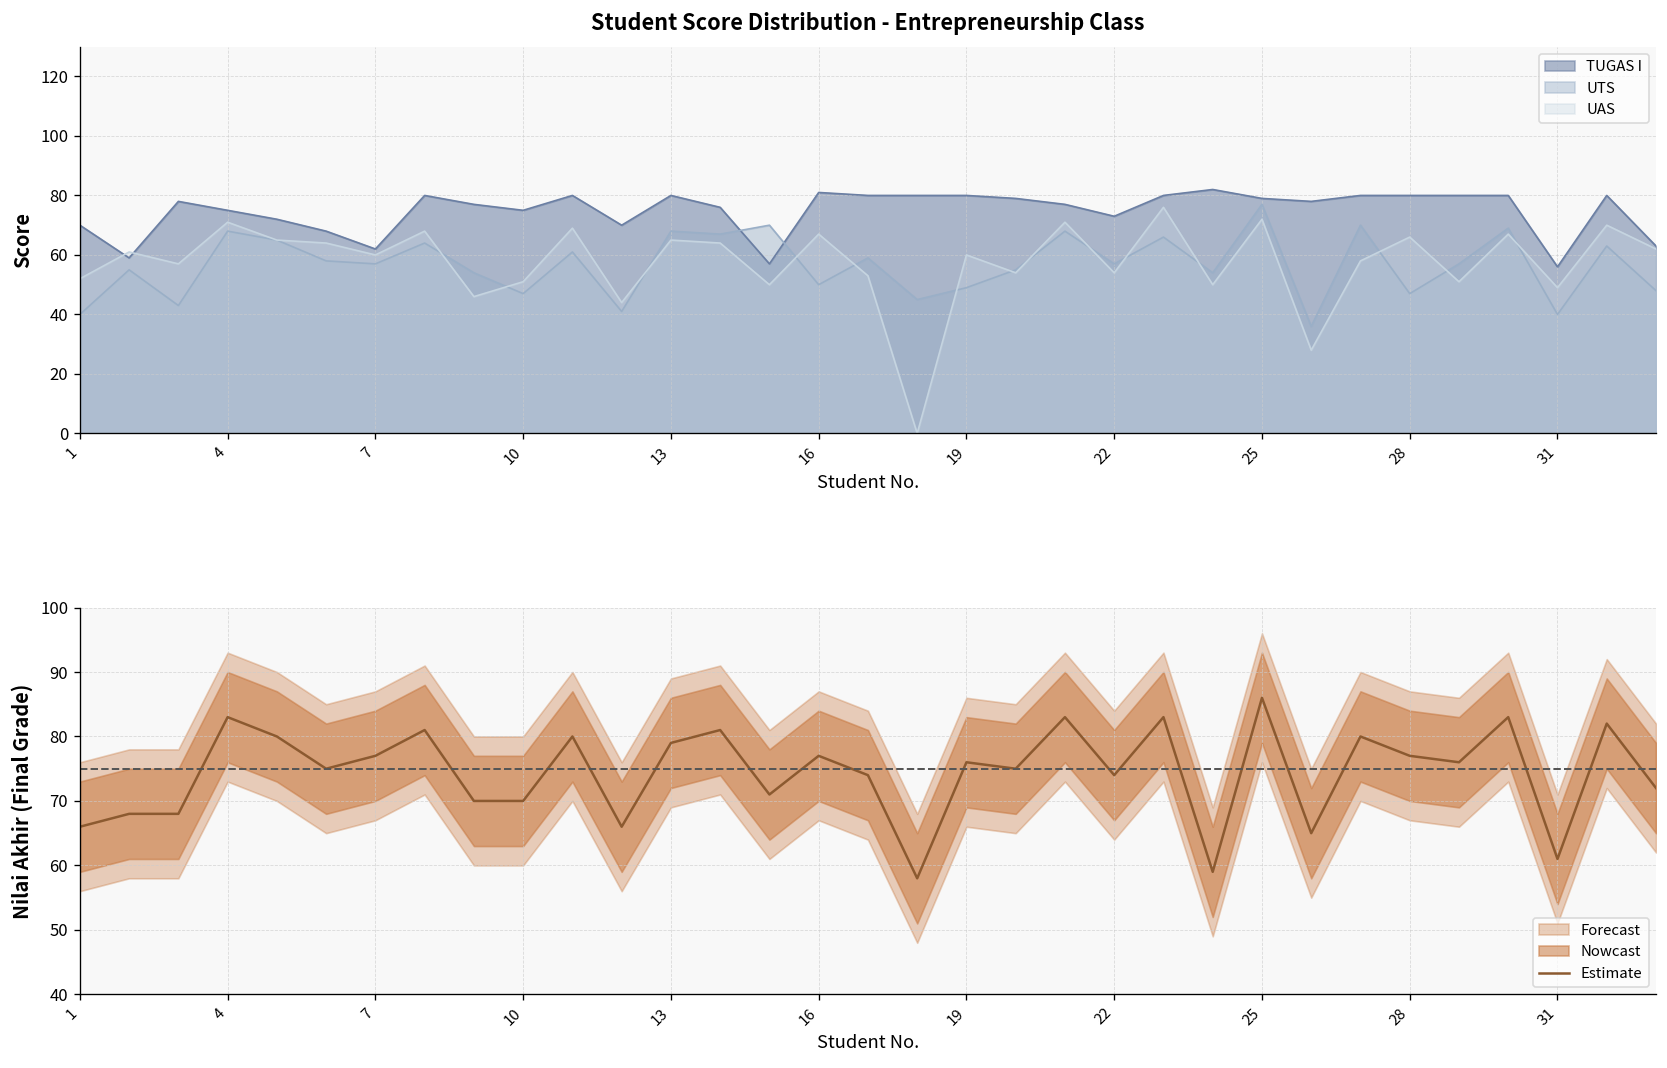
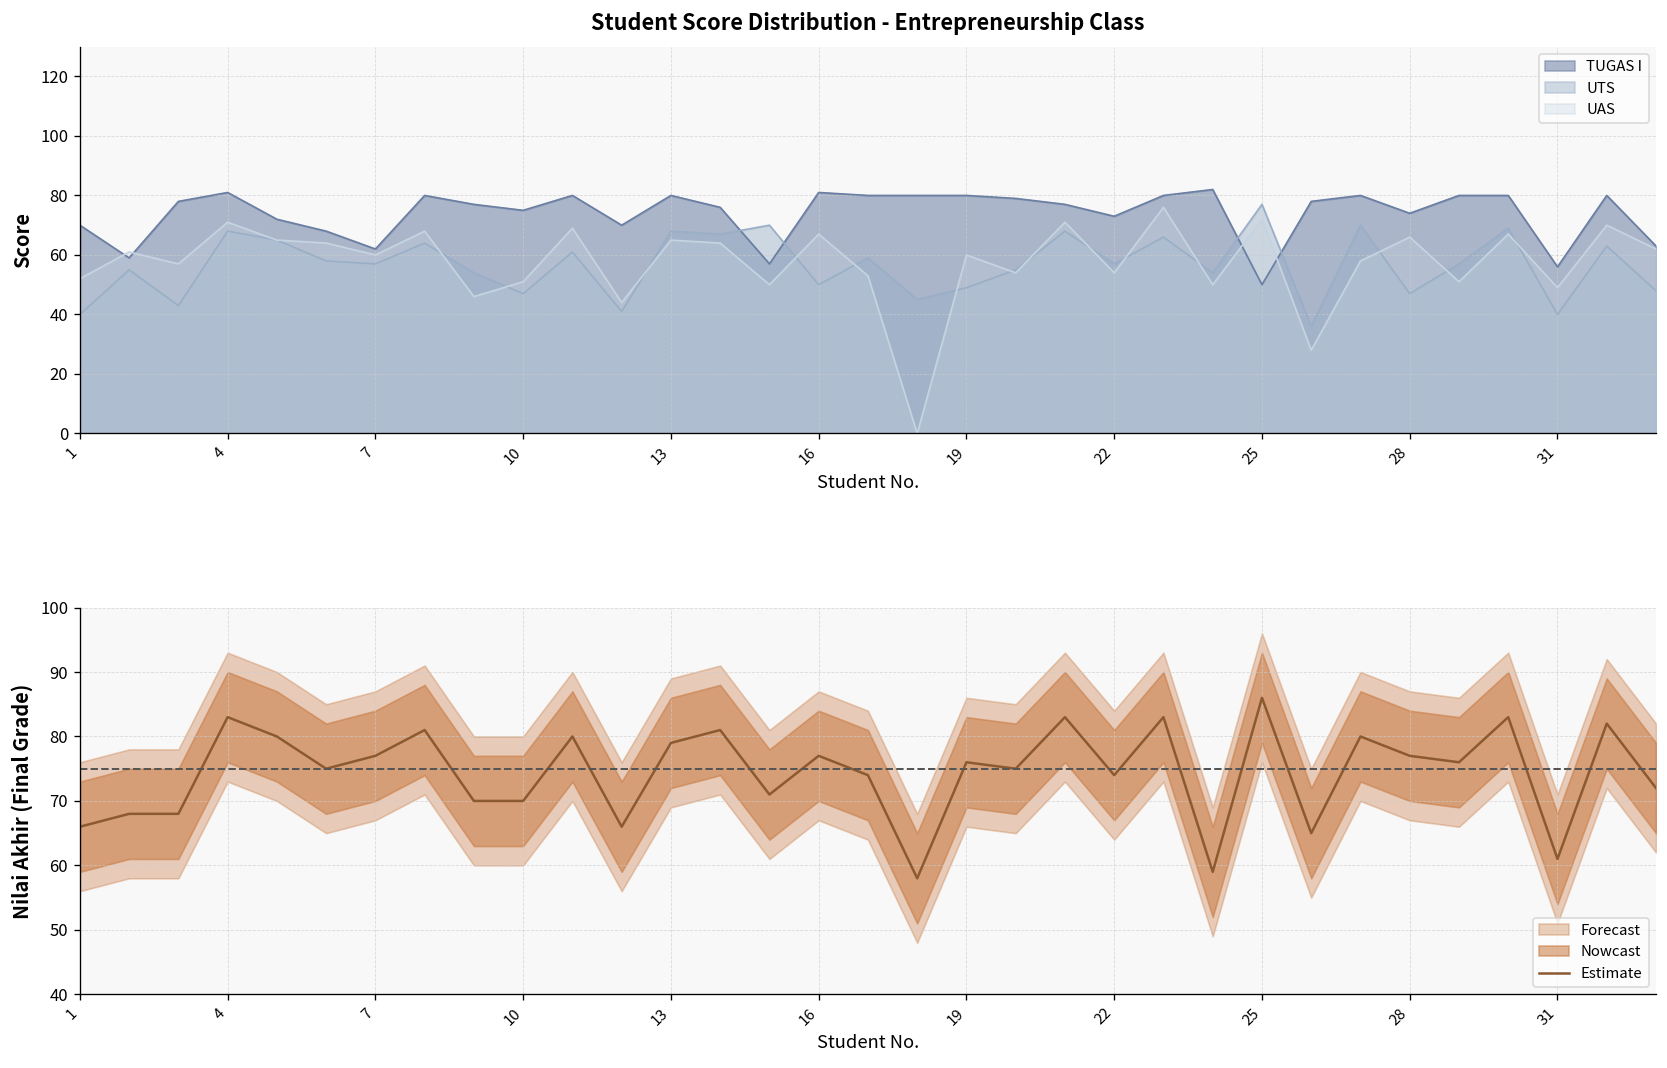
Student Score Distribution - Entrepreneurship Class, TUGAS I, 4: 75 -> 81
Student Score Distribution - Entrepreneurship Class, TUGAS I, 25: 79 -> 50
Student Score Distribution - Entrepreneurship Class, TUGAS I, 28: 80 -> 74
